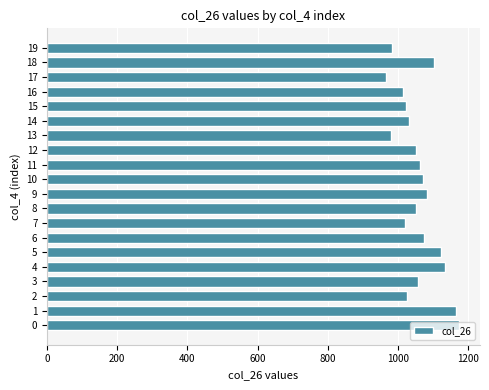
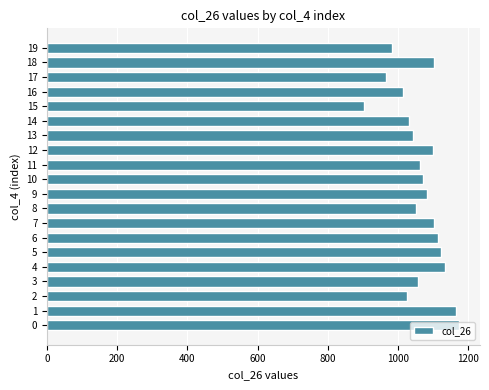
15: 1020 -> 900
13: 980 -> 1040
12: 1050 -> 1100
7: 1020 -> 1100
6: 1080 -> 1110
